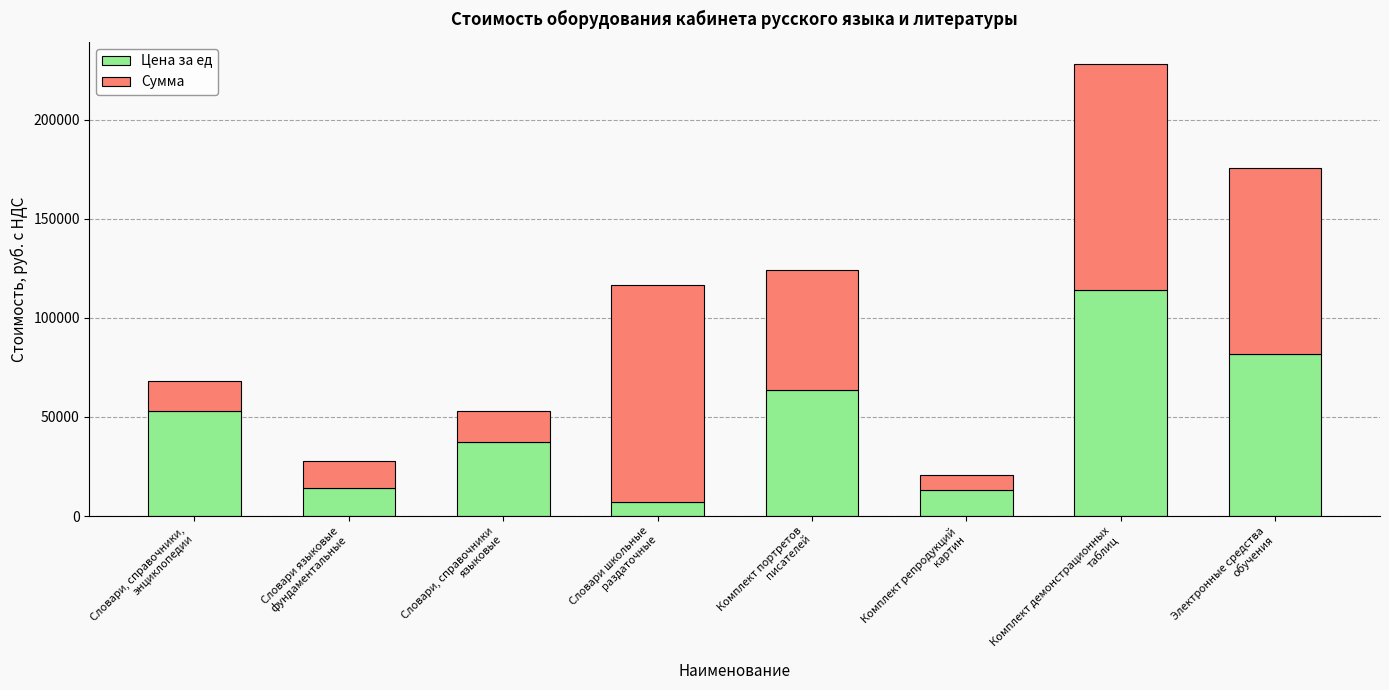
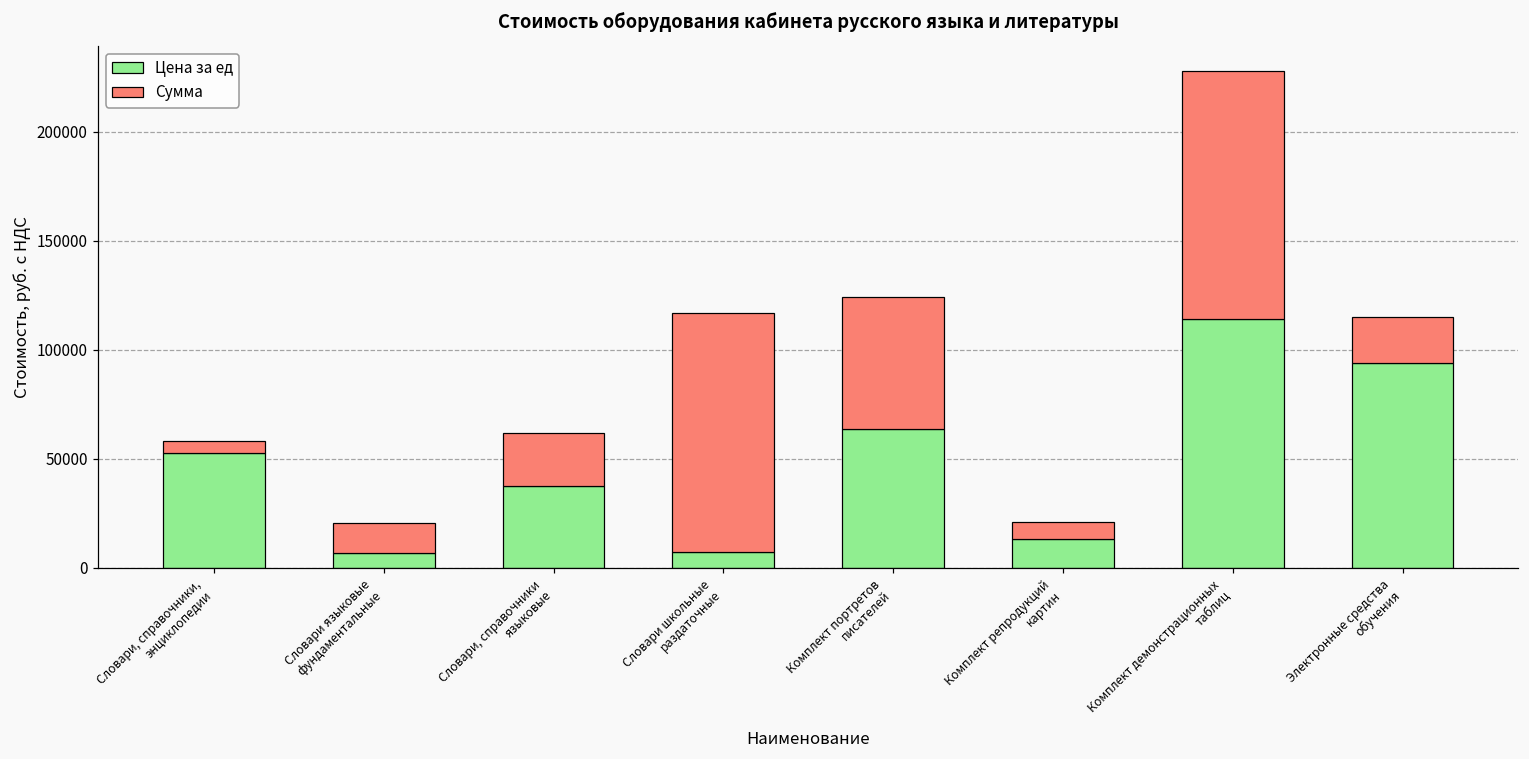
Сумма, Словари, справочники, энциклопедии: 15000 -> 5000
Цена за ед, Словари языковые фундаментальные: 14000 -> 7000
Сумма, Словари, справочники языковые: 16000 -> 25000
Цена за ед, Электронные средства обучения: 82000 -> 94000
Сумма, Электронные средства обучения: 94000 -> 21000
